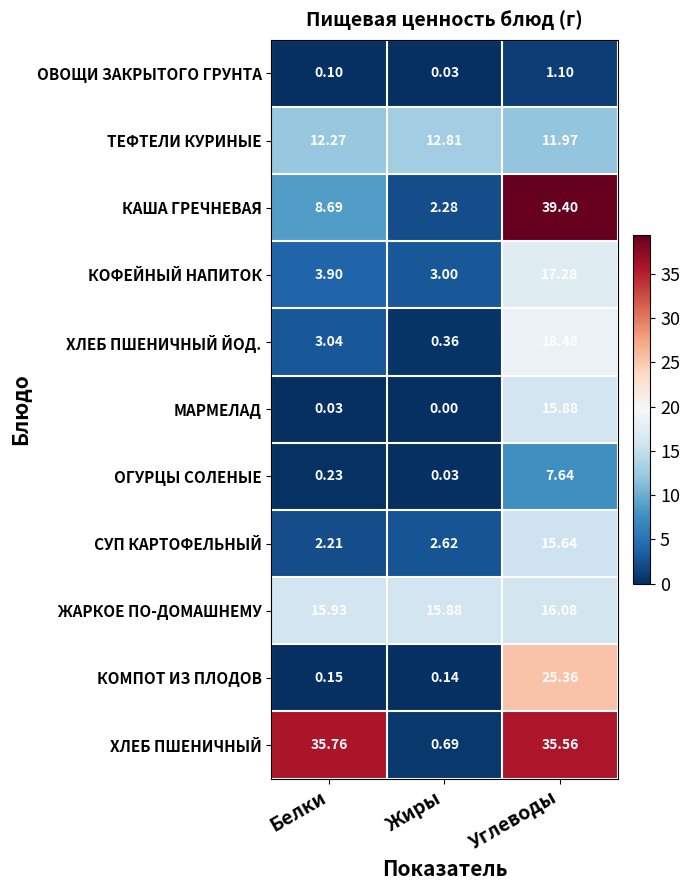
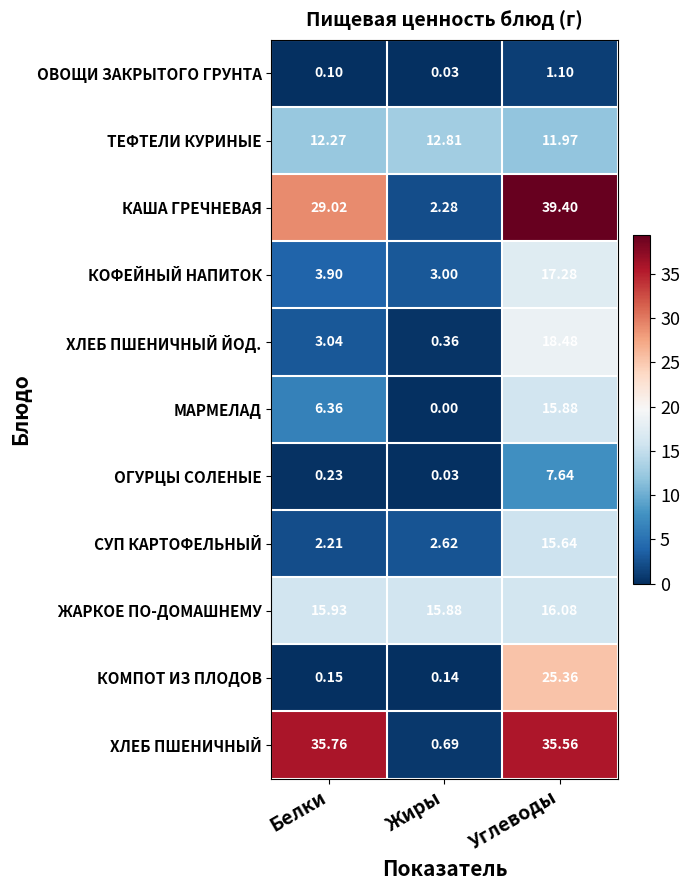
КАША ГРЕЧНЕВАЯ, Белки: 8.69 -> 29.02
МАРМЕЛАД, Белки: 0.03 -> 6.36
